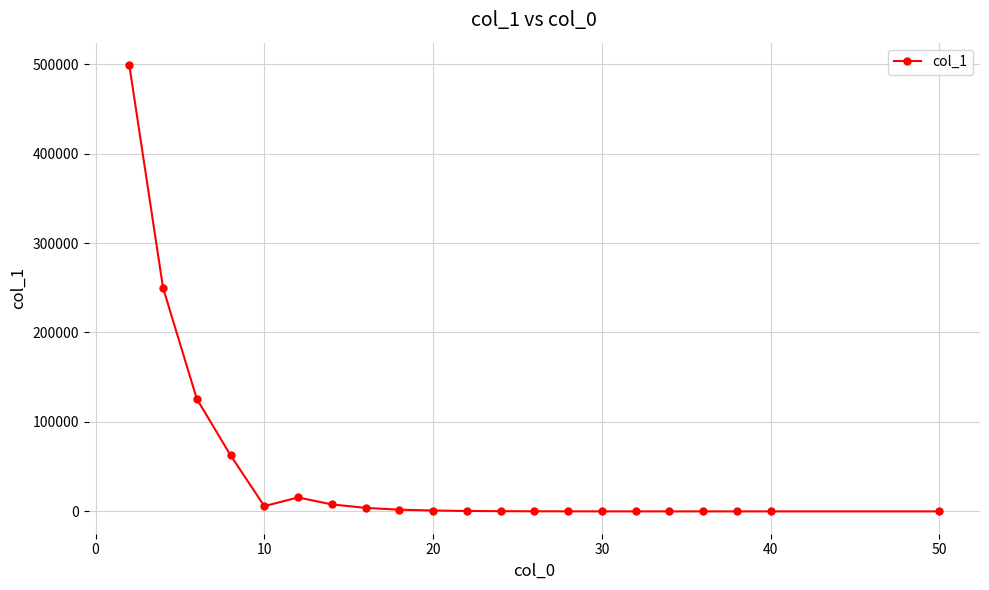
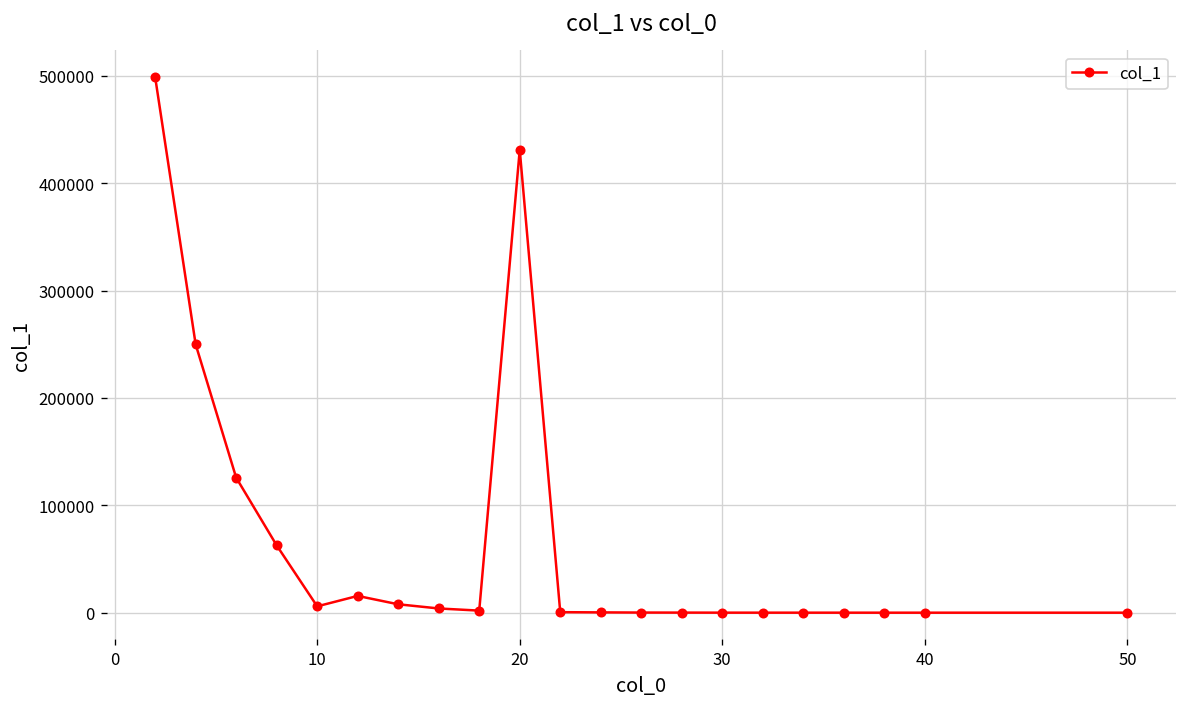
20: 0 -> 430000
